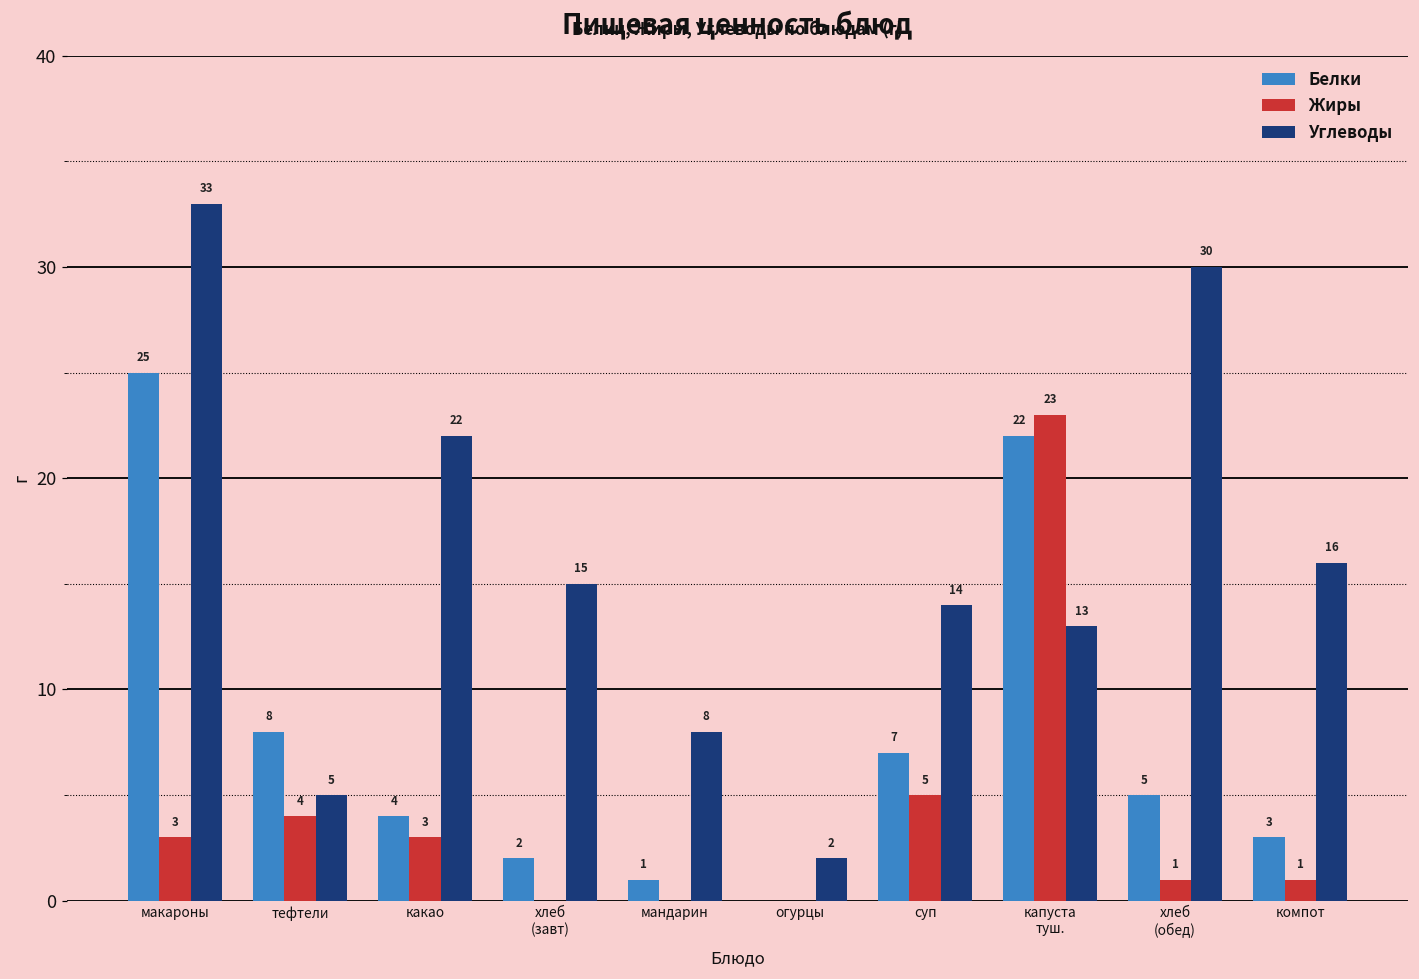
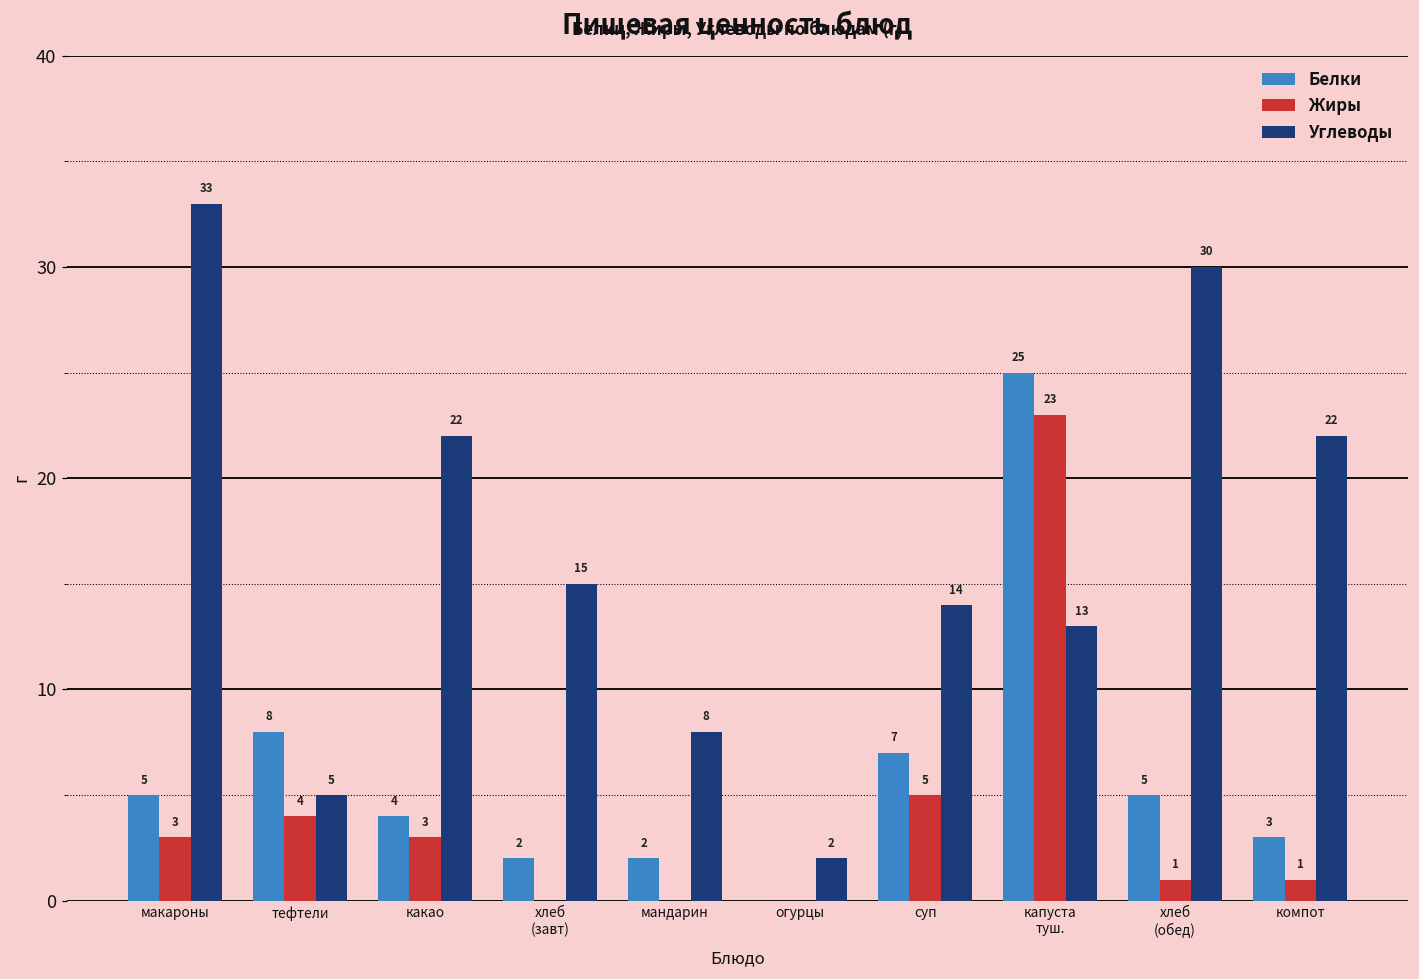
Белки, макароны: 25 -> 5
Белки, мандарин: 1 -> 2
Белки, капуста туш.: 22 -> 25
Углеводы, компот: 16 -> 22
